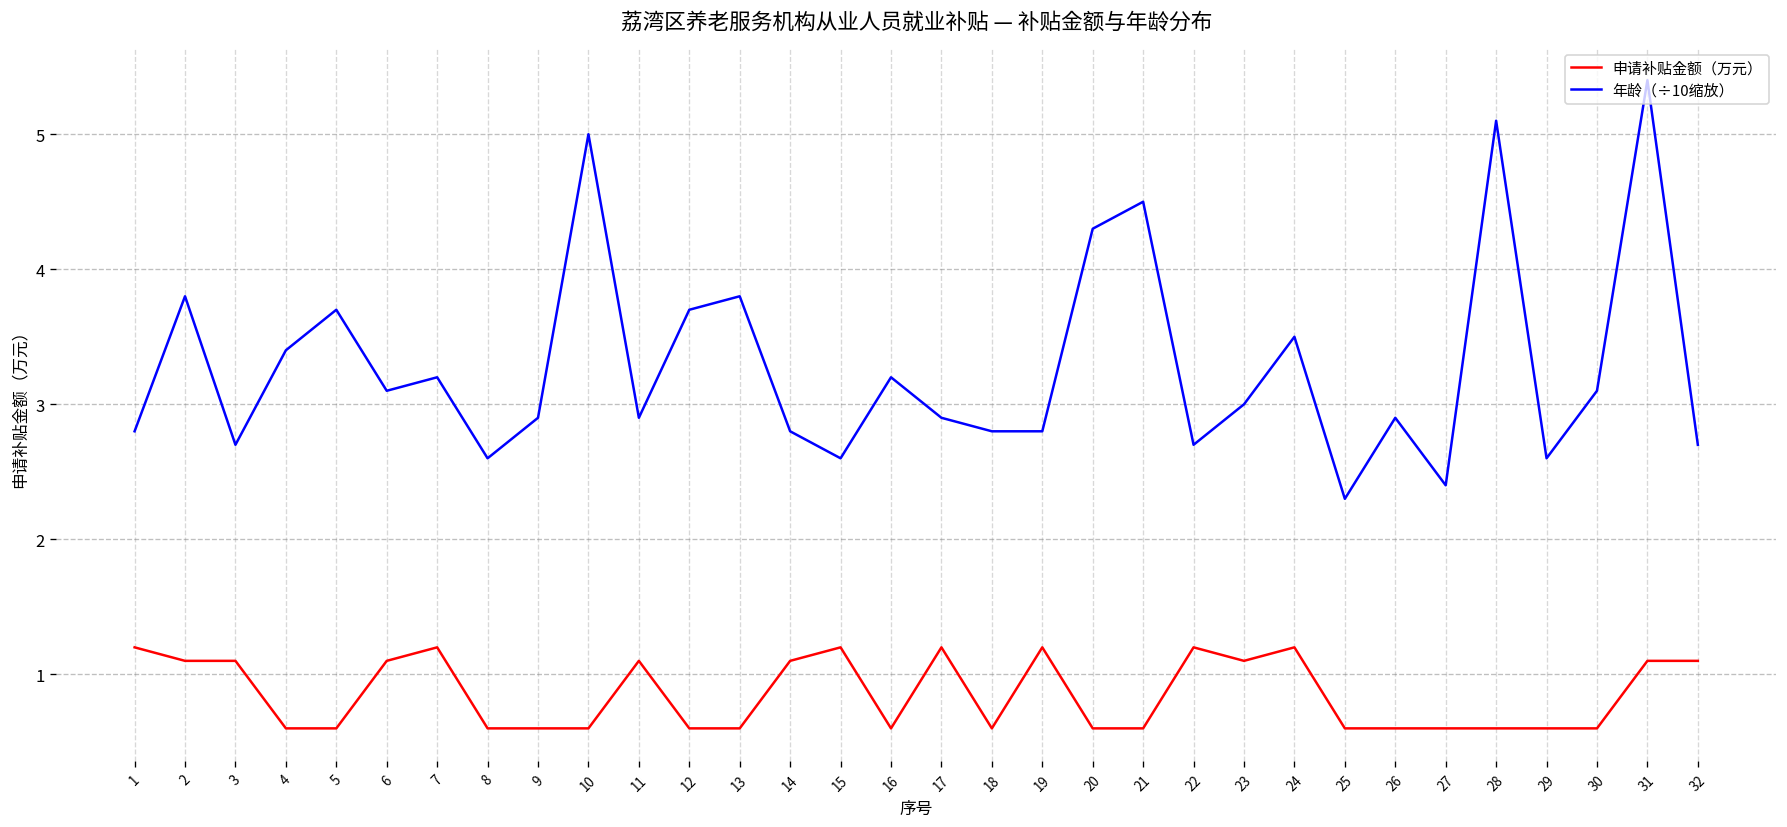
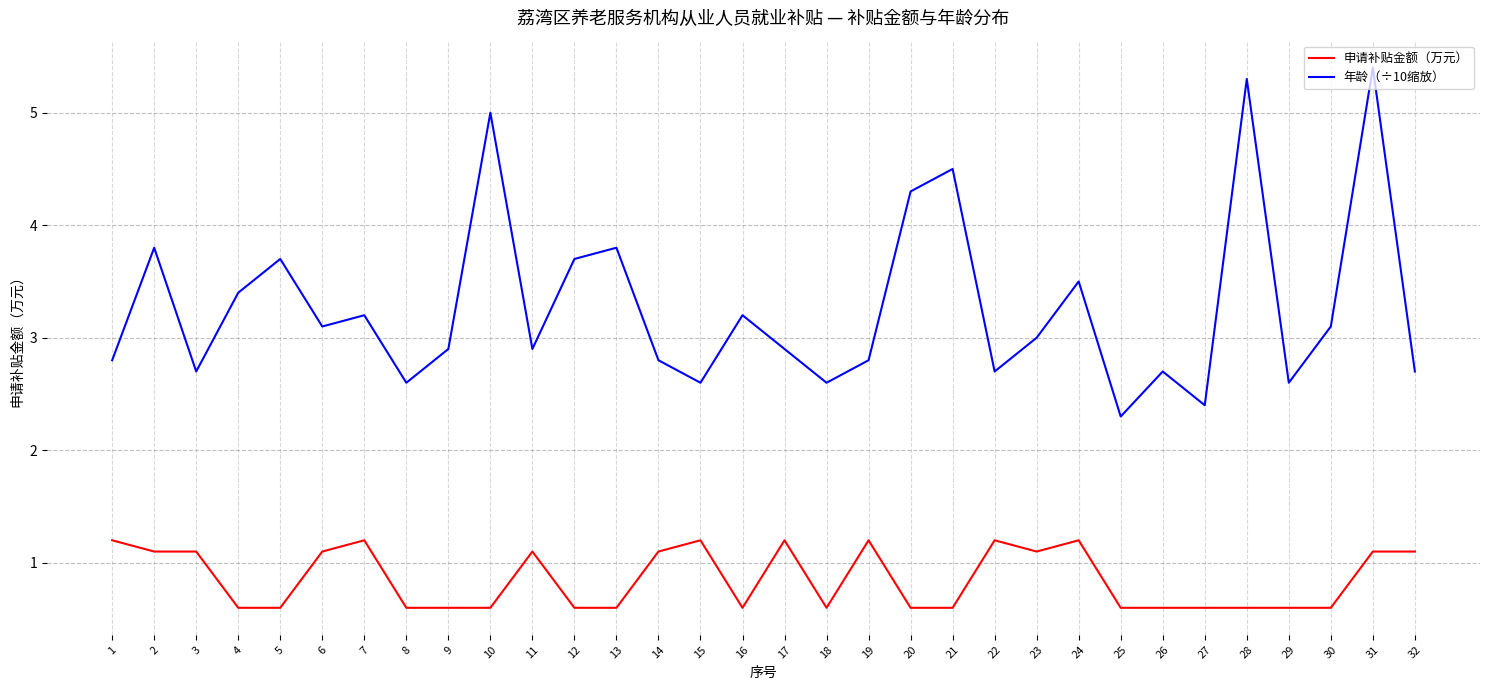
年龄（÷10缩放）, 18: 2.80 -> 2.60
年龄（÷10缩放）, 26: 2.90 -> 2.70
年龄（÷10缩放）, 28: 5.10 -> 5.30
